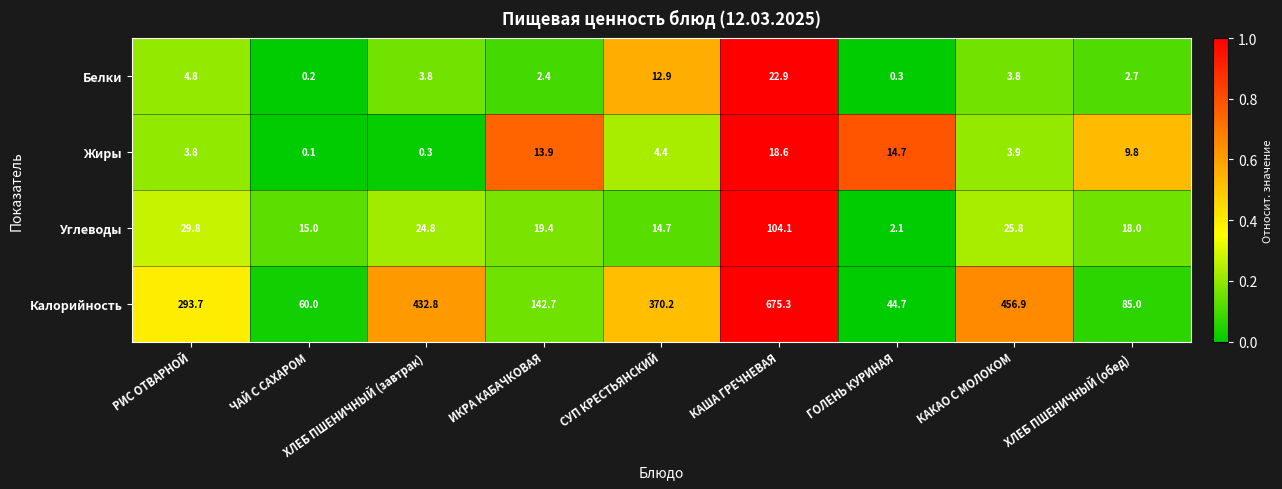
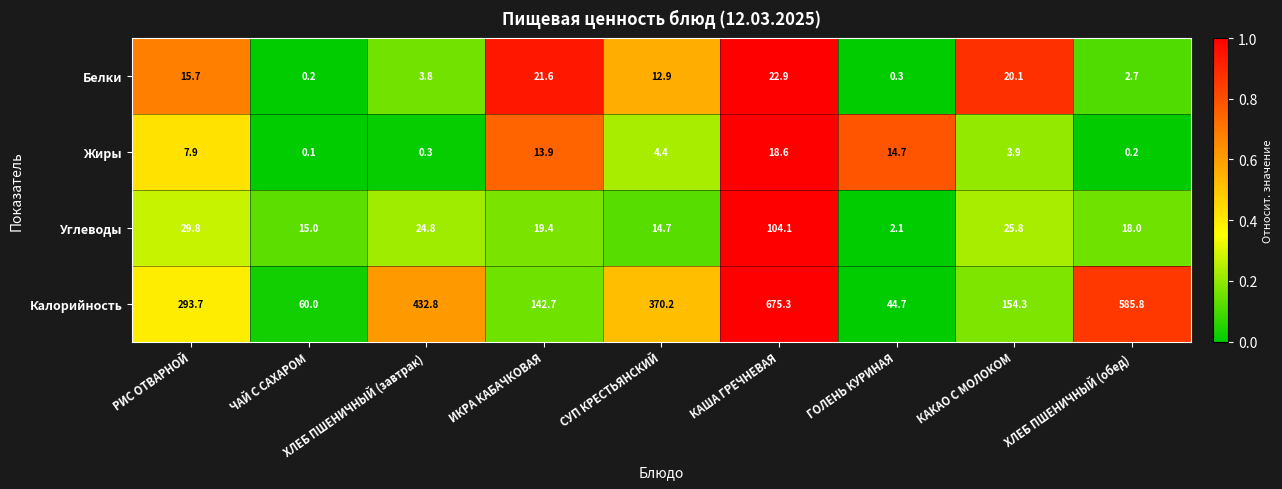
Белки, РИС ОТВАРНОЙ: 4.8 -> 15.7
Белки, ИКРА КАБАЧКОВАЯ: 2.4 -> 21.6
Белки, КАКАО С МОЛОКОМ: 3.8 -> 20.1
Жиры, РИС ОТВАРНОЙ: 3.8 -> 7.9
Жиры, ХЛЕБ ПШЕНИЧНЫЙ (обед): 9.8 -> 0.2
Калорийность, КАКАО С МОЛОКОМ: 456.9 -> 154.3
Калорийность, ХЛЕБ ПШЕНИЧНЫЙ (обед): 85.0 -> 585.8
